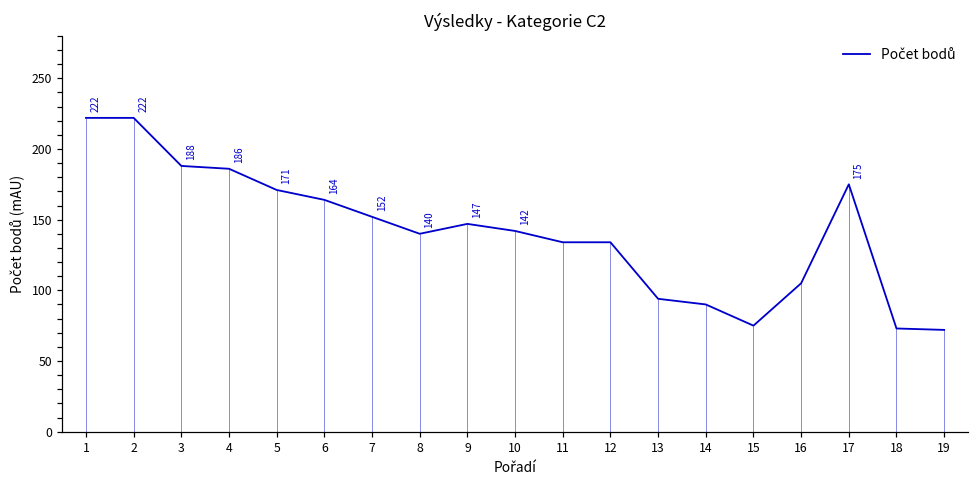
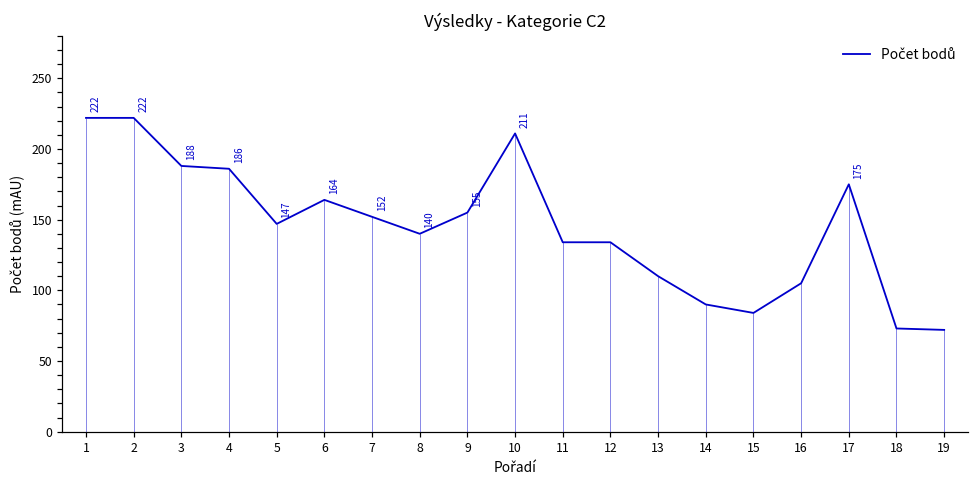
5: 171 -> 147
9: 147 -> 155
10: 142 -> 211
13: 94 -> 110
15: 75 -> 84
